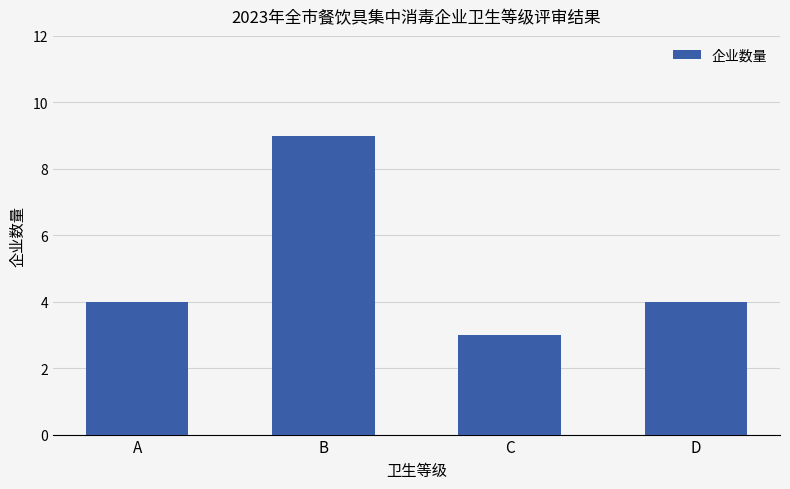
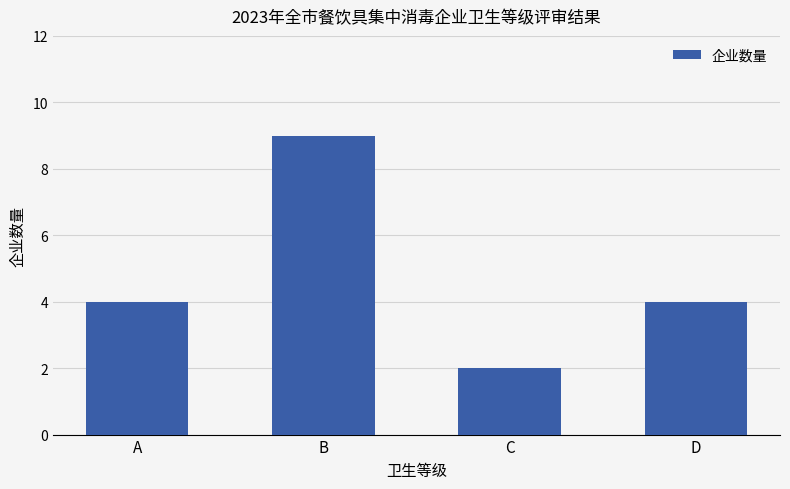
C: 3 -> 2
